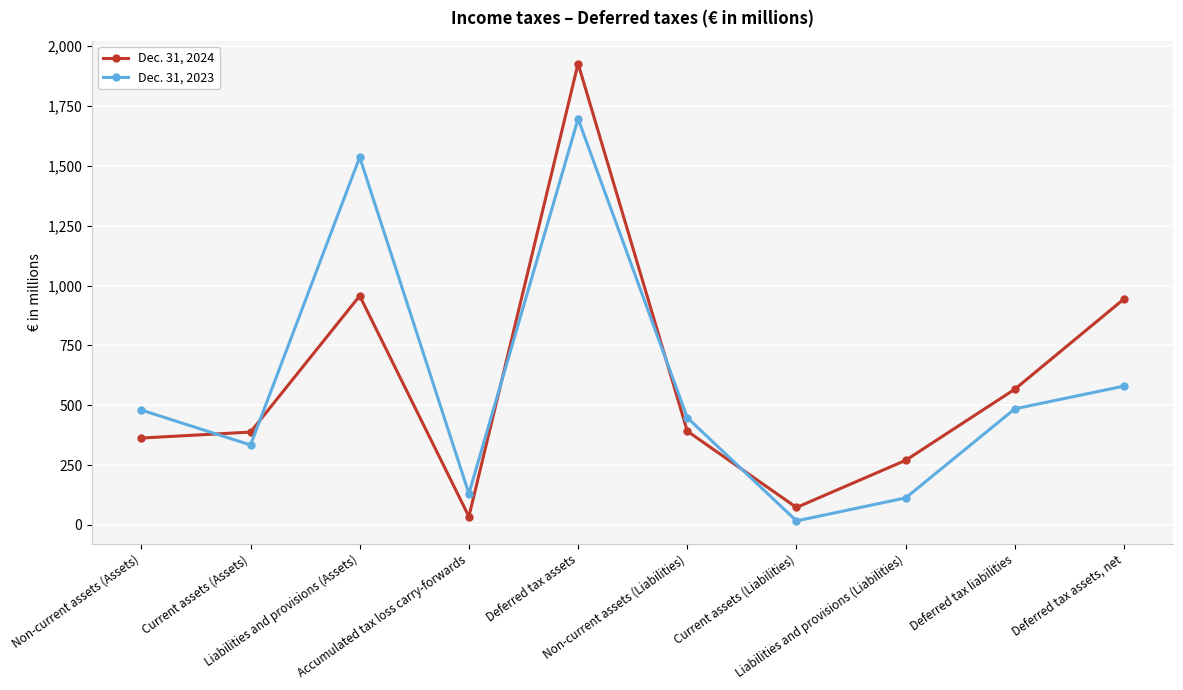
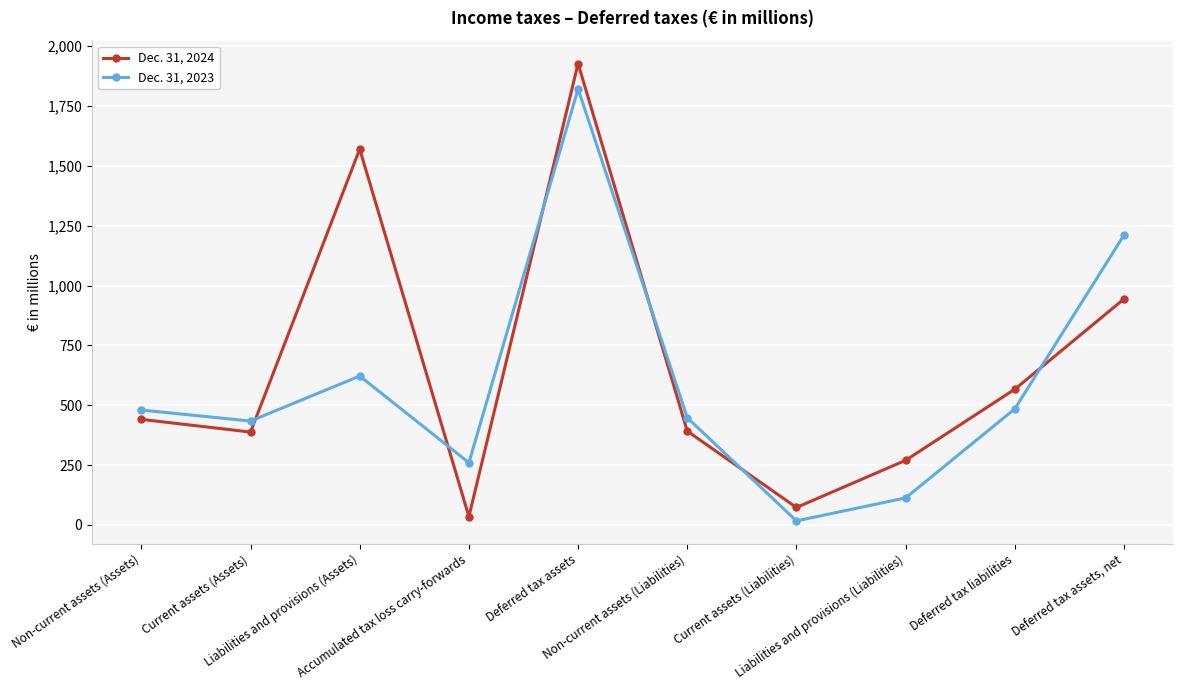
Dec. 31, 2024, Non-current assets (Assets): 360 -> 440
Dec. 31, 2023, Current assets (Assets): 330 -> 430
Dec. 31, 2024, Liabilities and provisions (Assets): 960 -> 1,570
Dec. 31, 2023, Liabilities and provisions (Assets): 1,540 -> 620
Dec. 31, 2023, Accumulated tax loss carry-forwards: 130 -> 260
Dec. 31, 2023, Deferred tax assets: 1,700 -> 1,820
Dec. 31, 2023, Deferred tax assets, net: 580 -> 1,210
